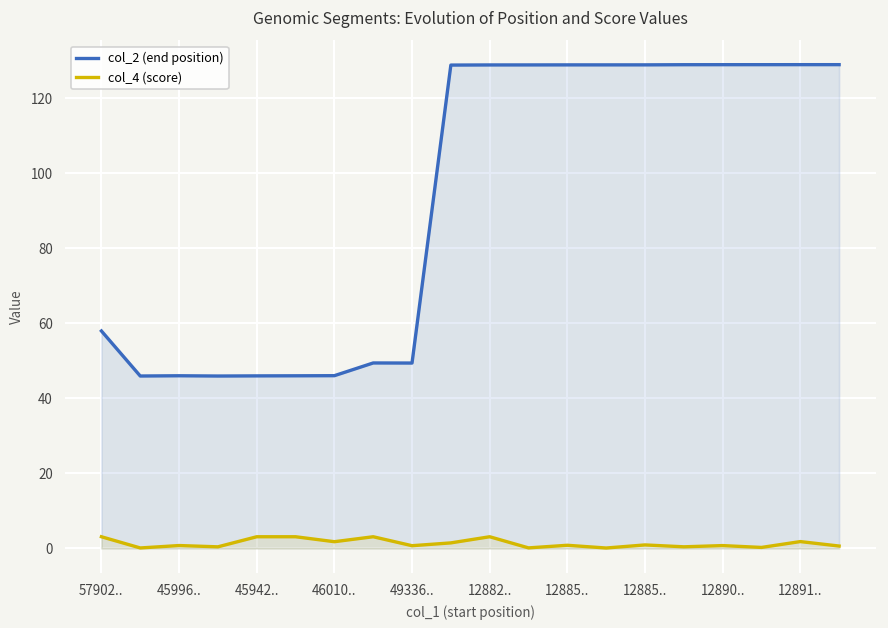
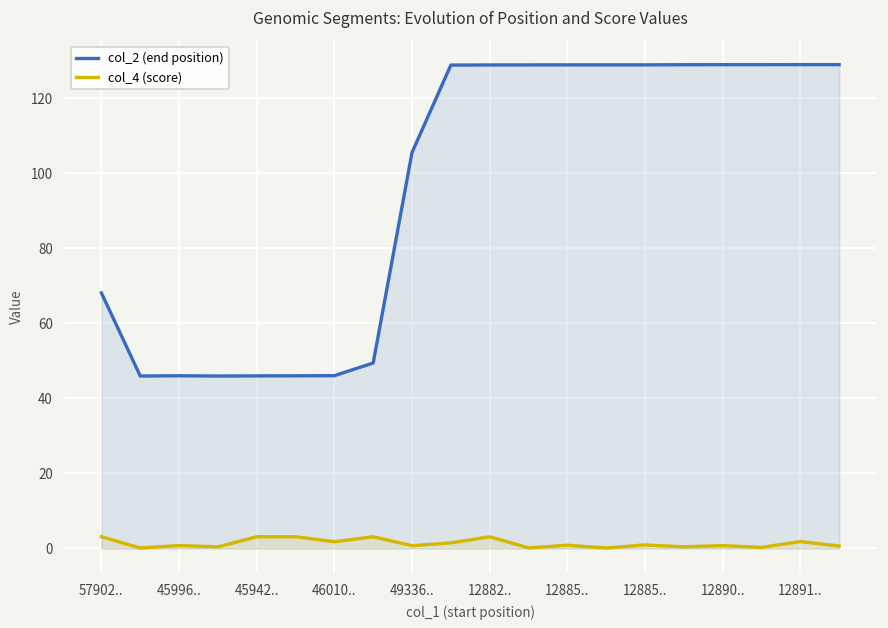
col_2 (end position), 57902..: 58 -> 68
col_2 (end position), 49336..: 49 -> 106
